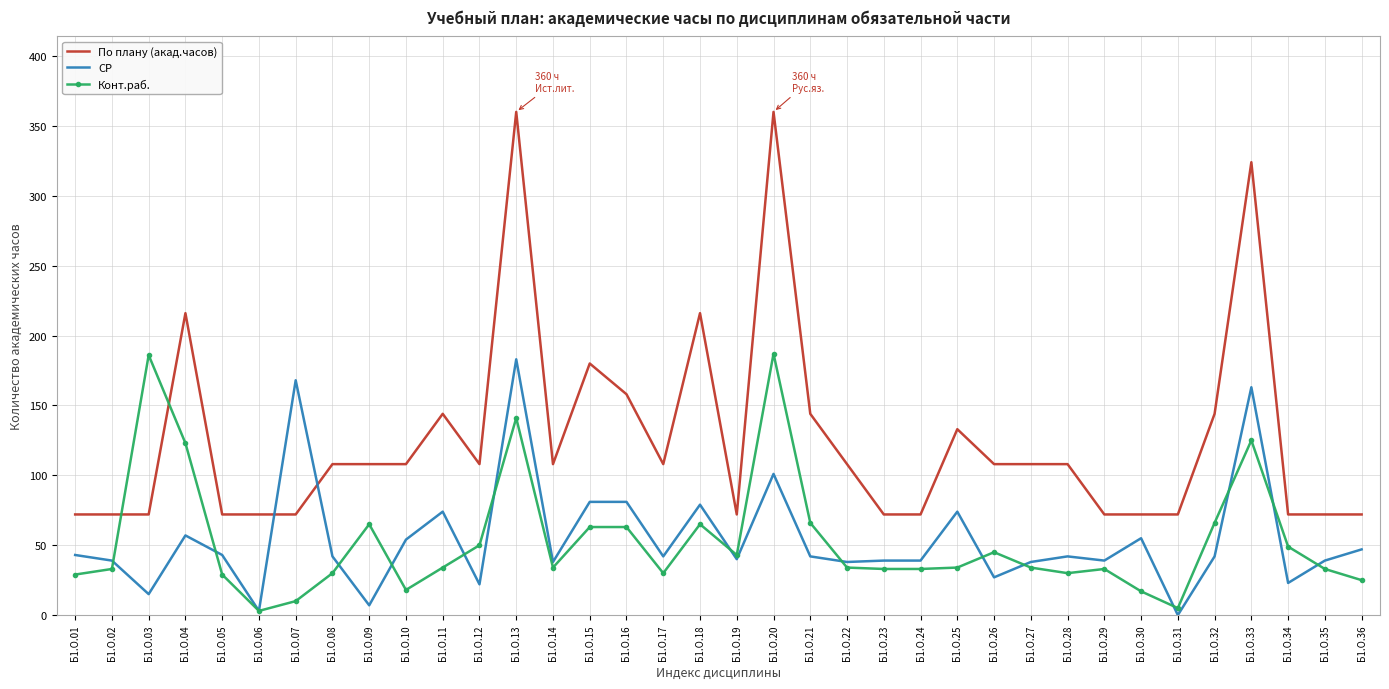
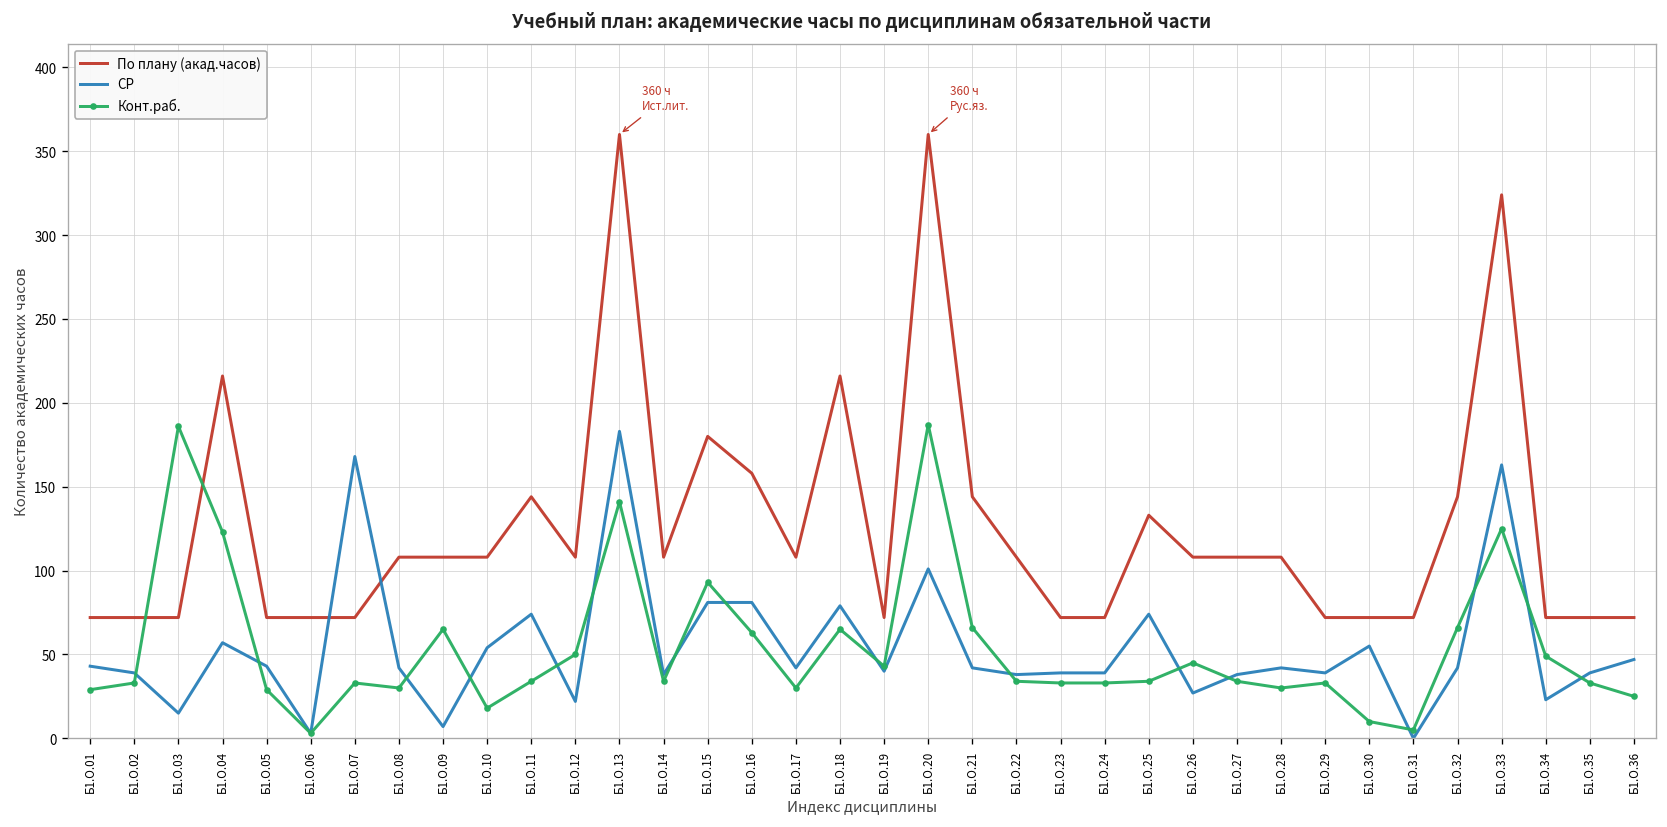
Конт.раб., Б1.О.07: 10 -> 33
Конт.раб., Б1.О.15: 63 -> 93
Конт.раб., Б1.О.30: 17 -> 10
